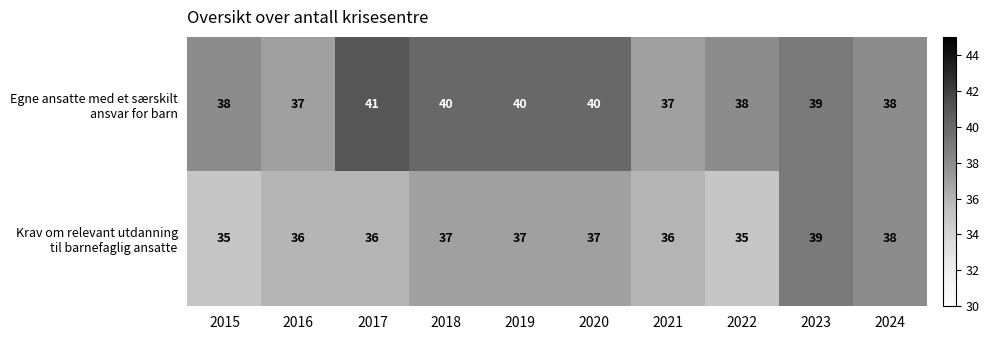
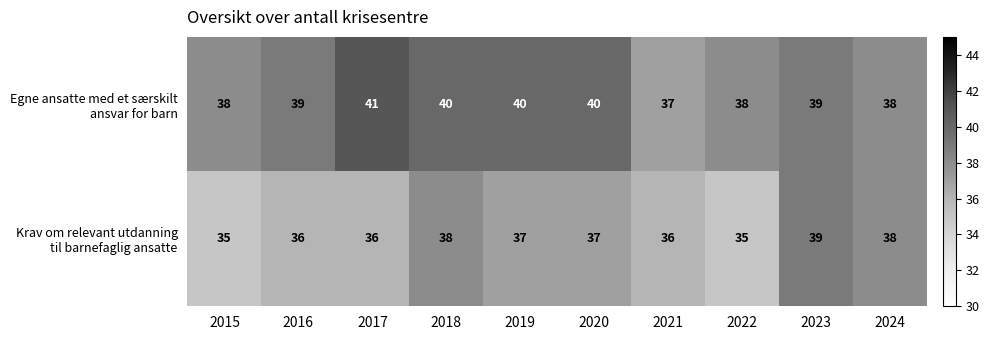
Egne ansatte med et særskilt ansvar for barn, 2016: 37 -> 39
Krav om relevant utdanning til barnefaglig ansatte, 2018: 37 -> 38
